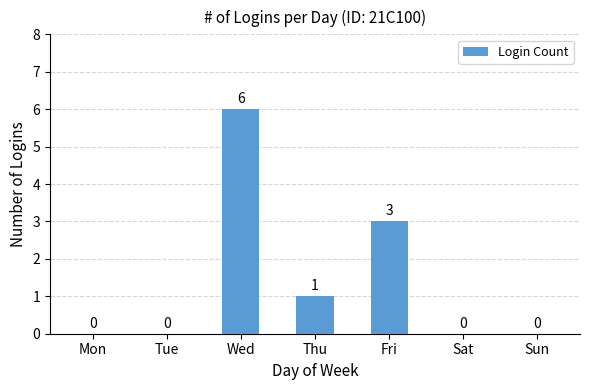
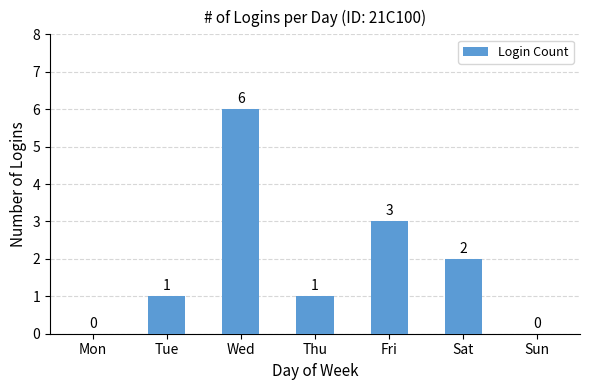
Tue: 0 -> 1
Sat: 0 -> 2
